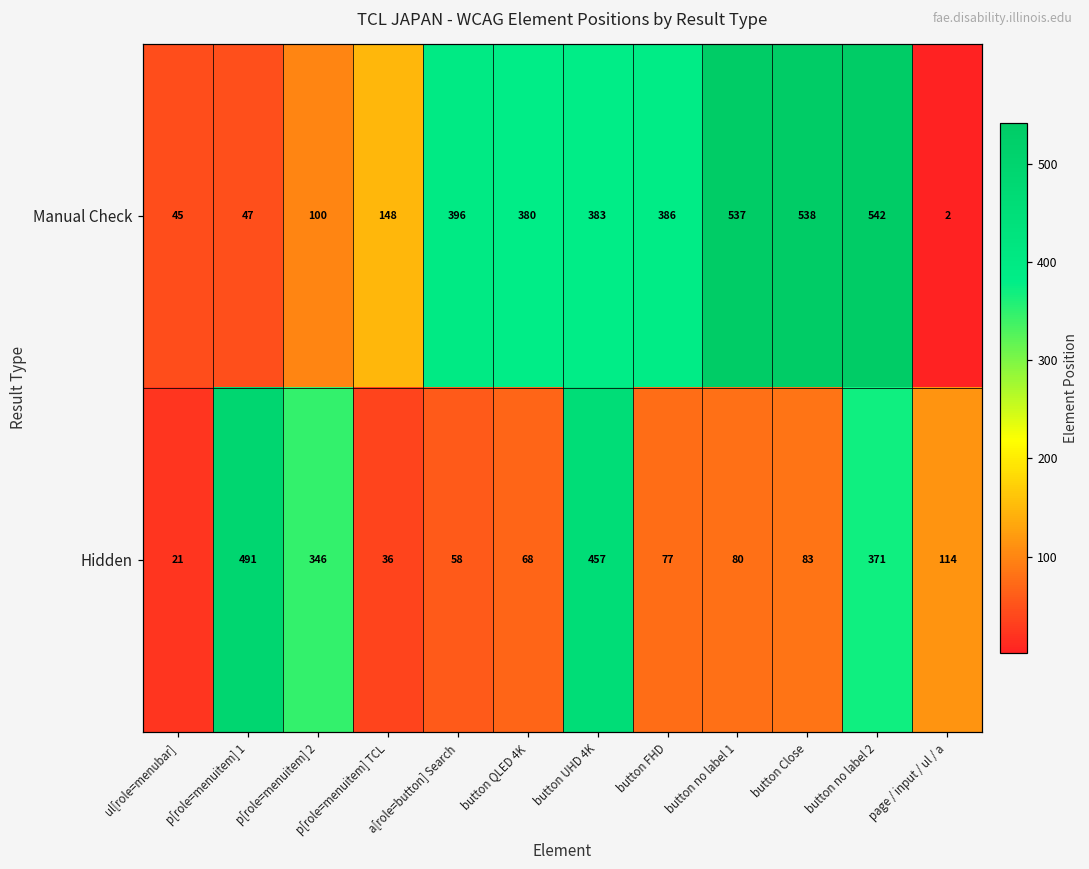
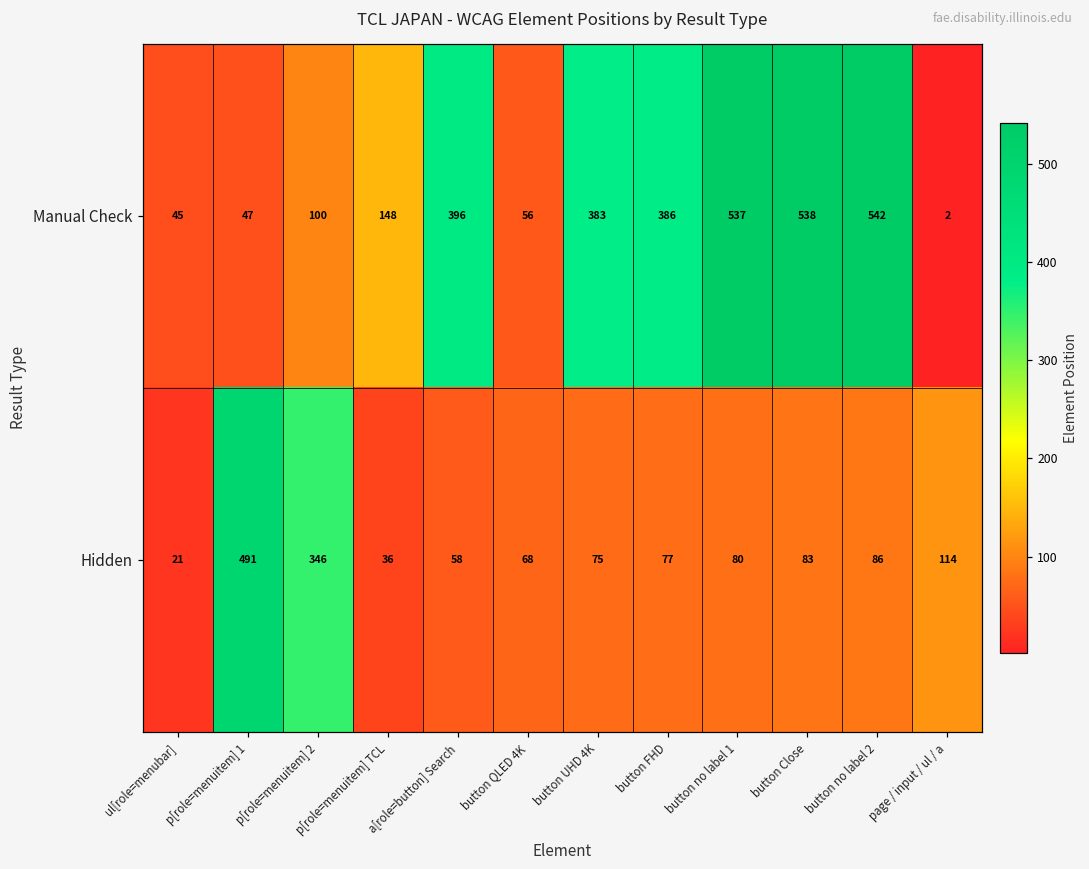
Manual Check, button QLED 4K: 380 -> 56
Hidden, button UHD 4K: 457 -> 75
Hidden, button no label 2: 371 -> 86
